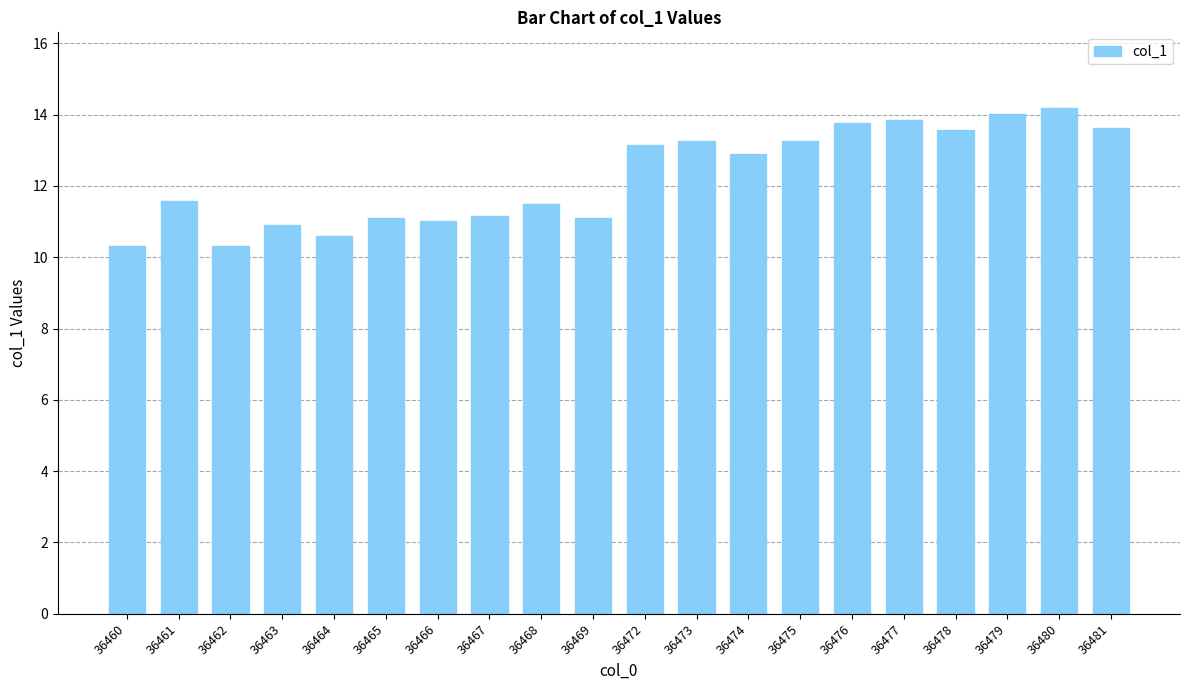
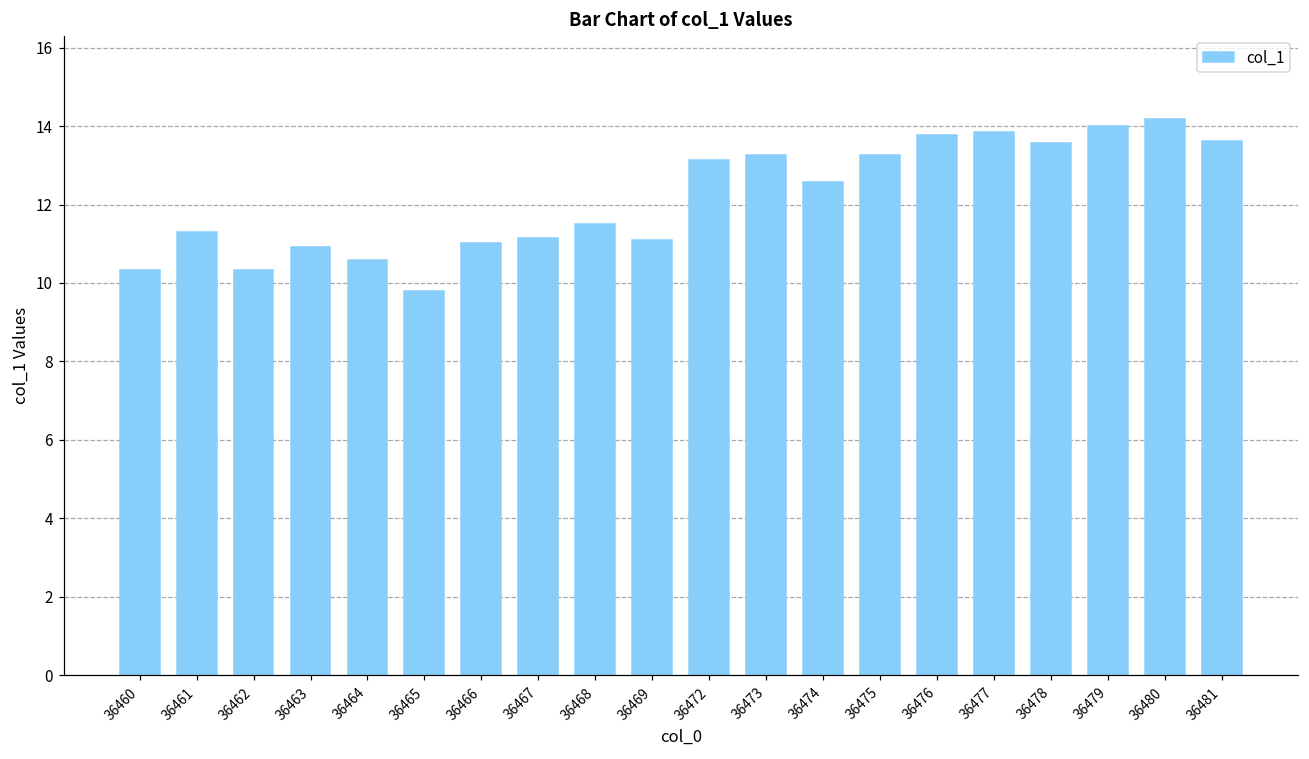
36461: 11.6 -> 11.3
36465: 11.1 -> 9.8
36474: 12.9 -> 12.6
